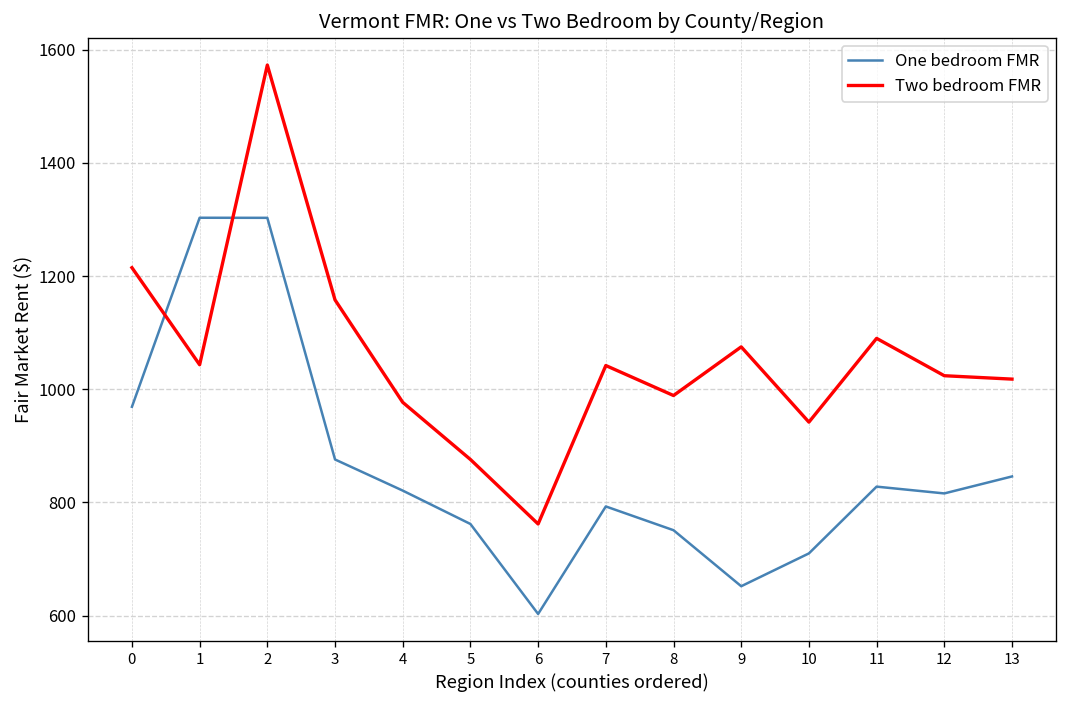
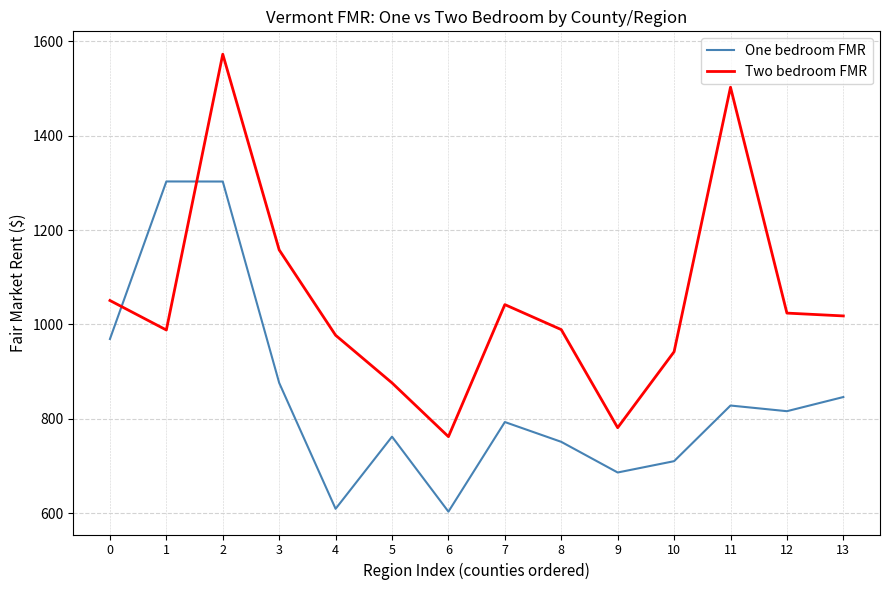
Two bedroom FMR, 0: 1210 -> 1050
Two bedroom FMR, 1: 1040 -> 990
One bedroom FMR, 4: 820 -> 610
One bedroom FMR, 9: 650 -> 690
Two bedroom FMR, 9: 1080 -> 780
Two bedroom FMR, 11: 1090 -> 1500
